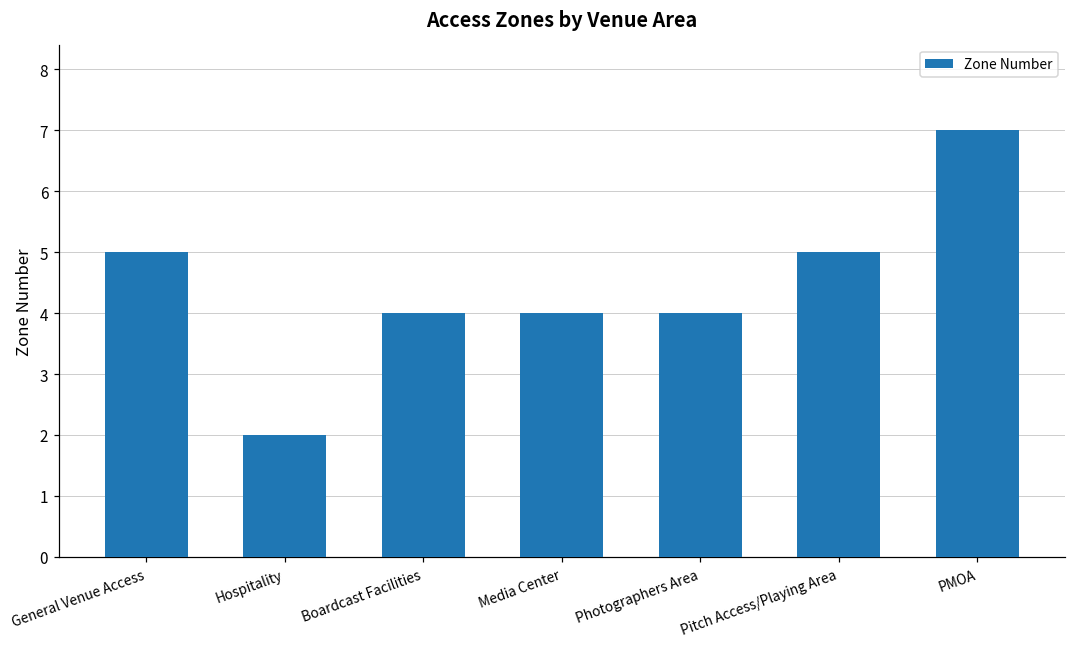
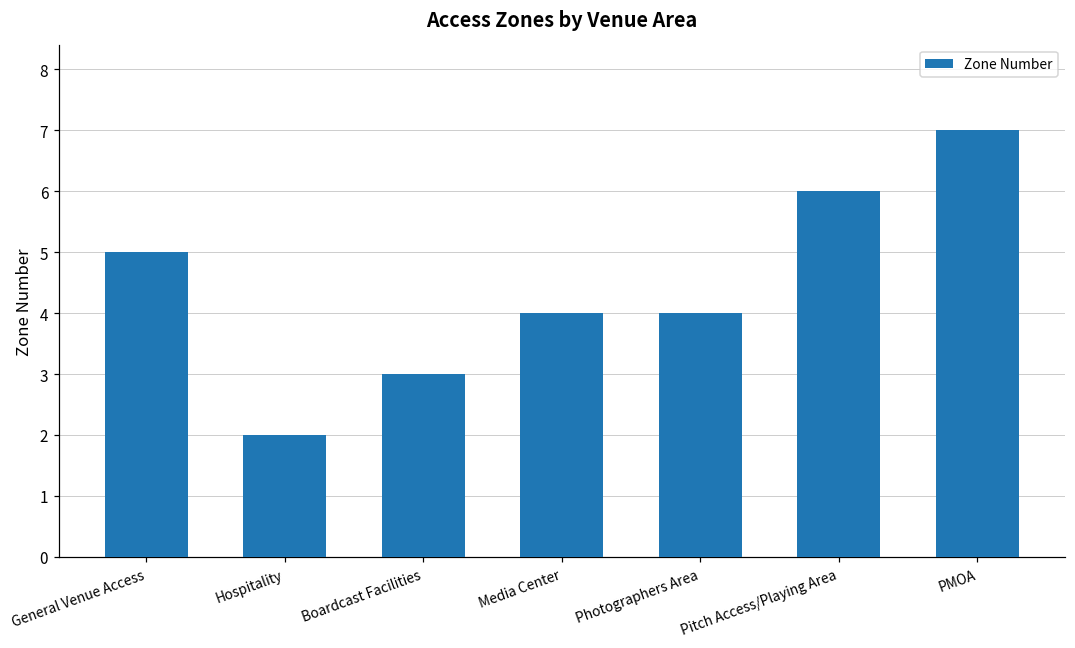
Boardcast Facilities: 4 -> 3
Pitch Access/Playing Area: 5 -> 6
